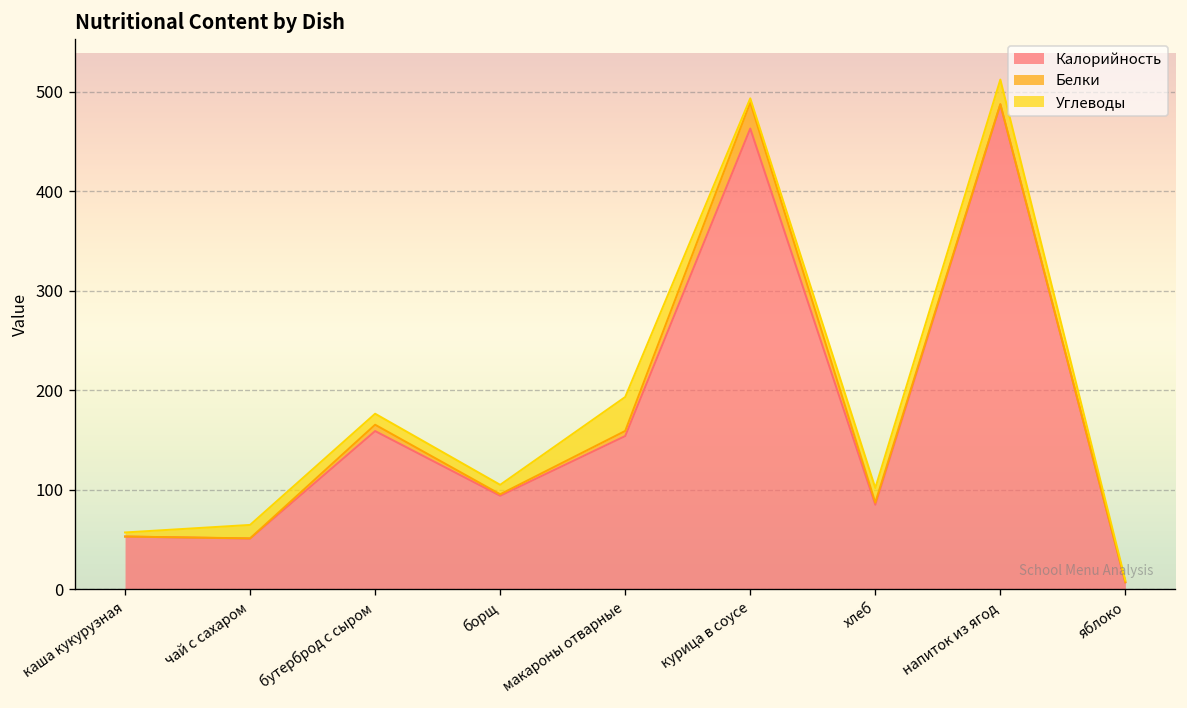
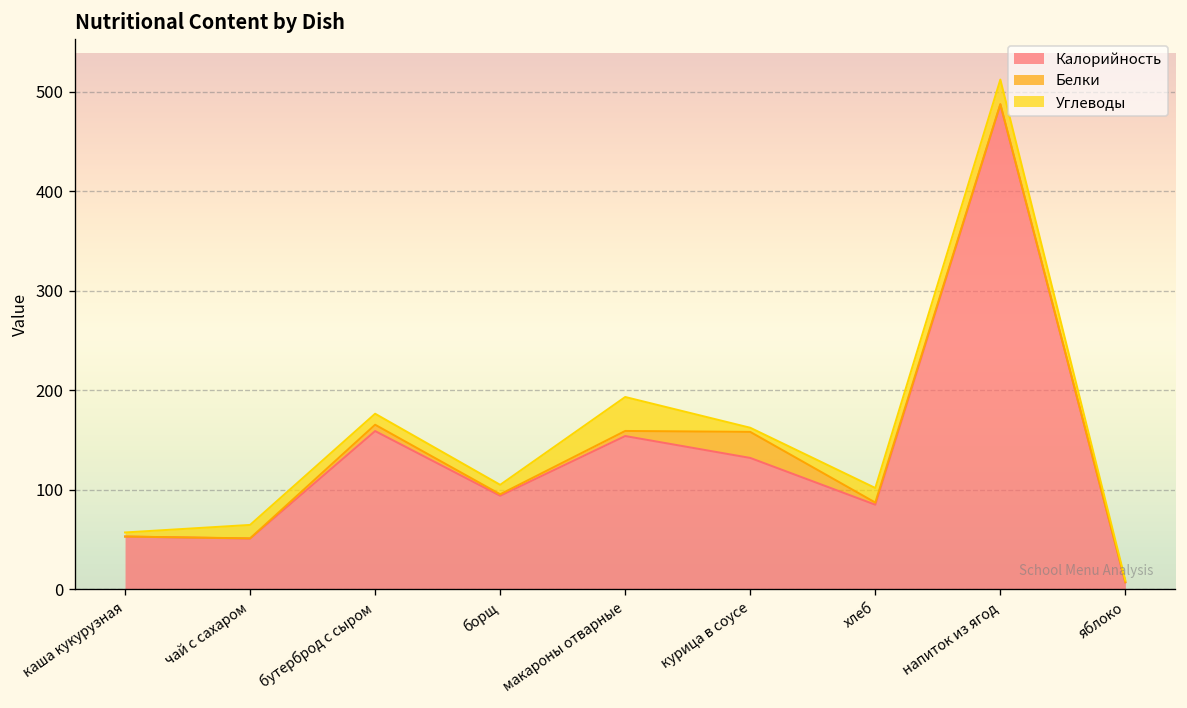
Калорийность, курица в соусе: 460 -> 130
